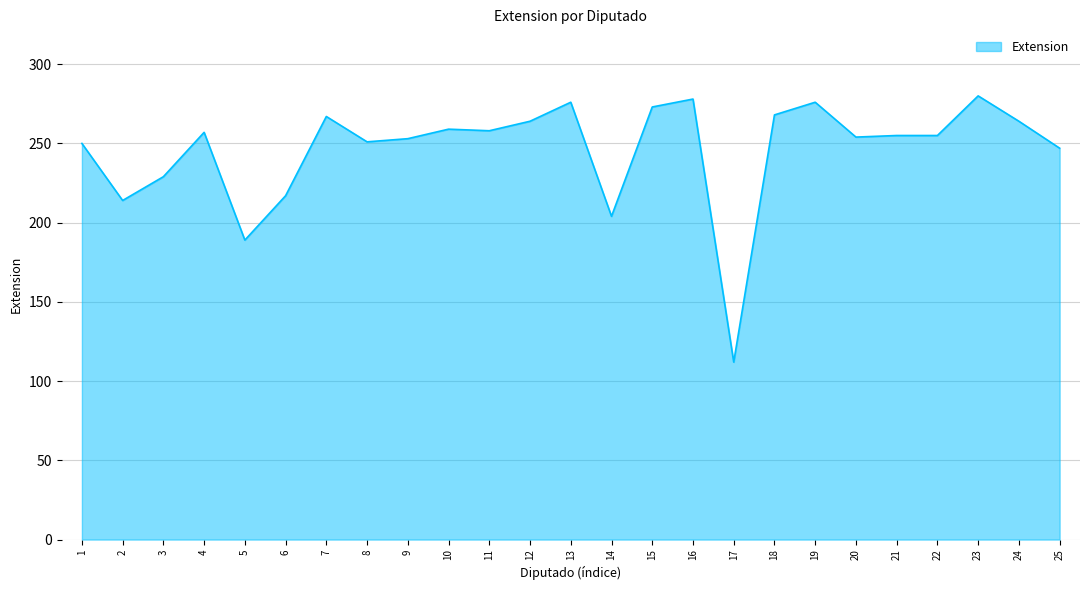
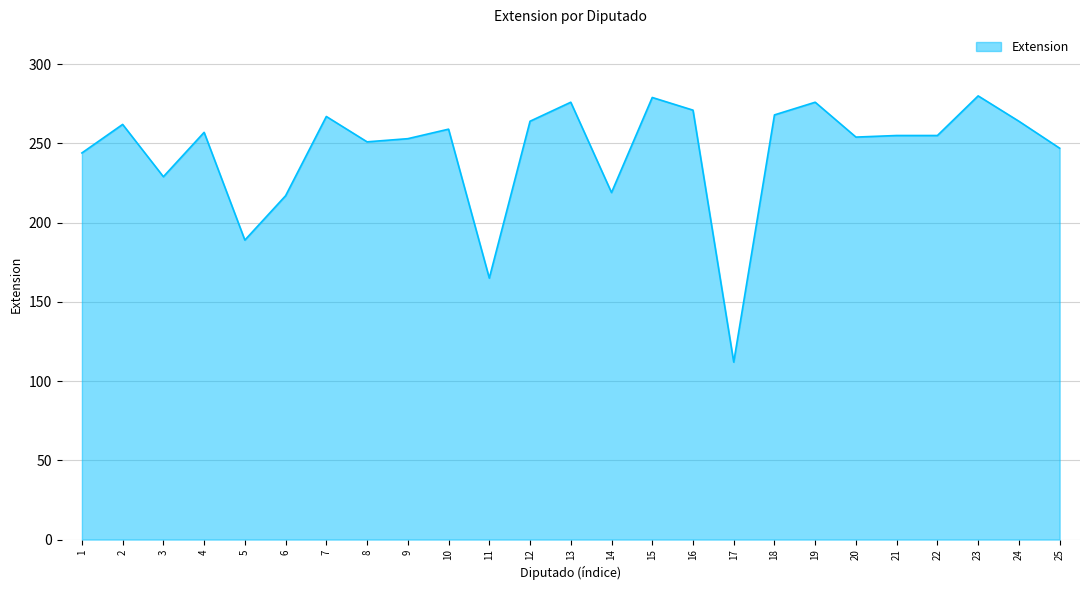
1: 250 -> 244
2: 214 -> 262
11: 258 -> 165
14: 204 -> 219
15: 273 -> 279
16: 278 -> 271
